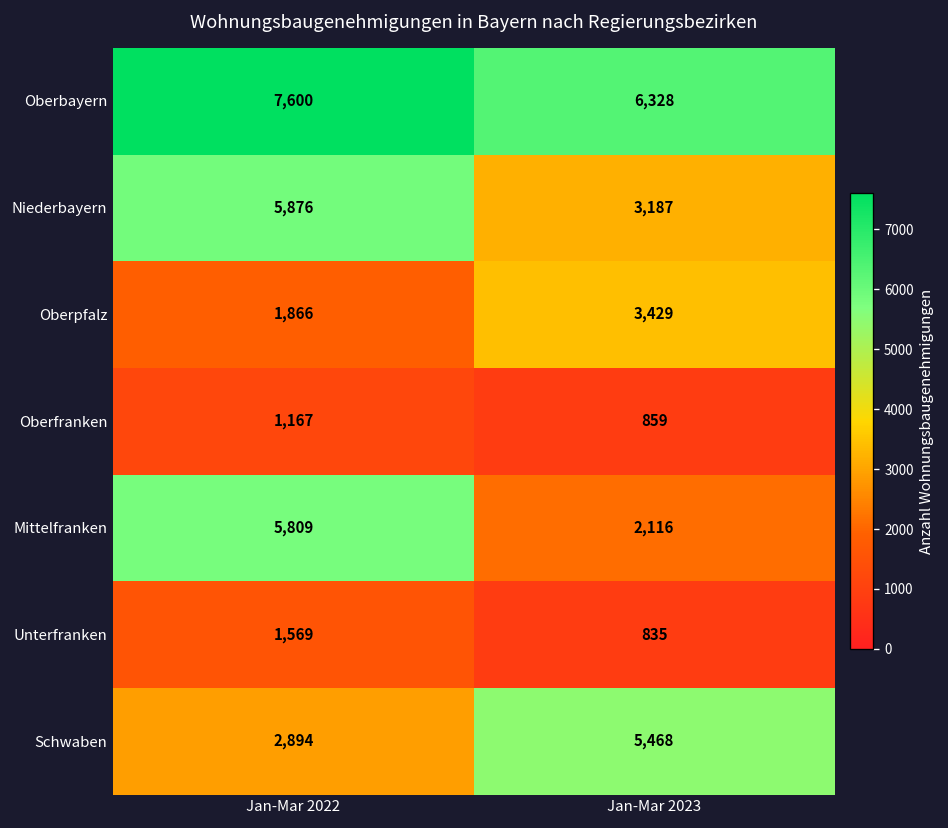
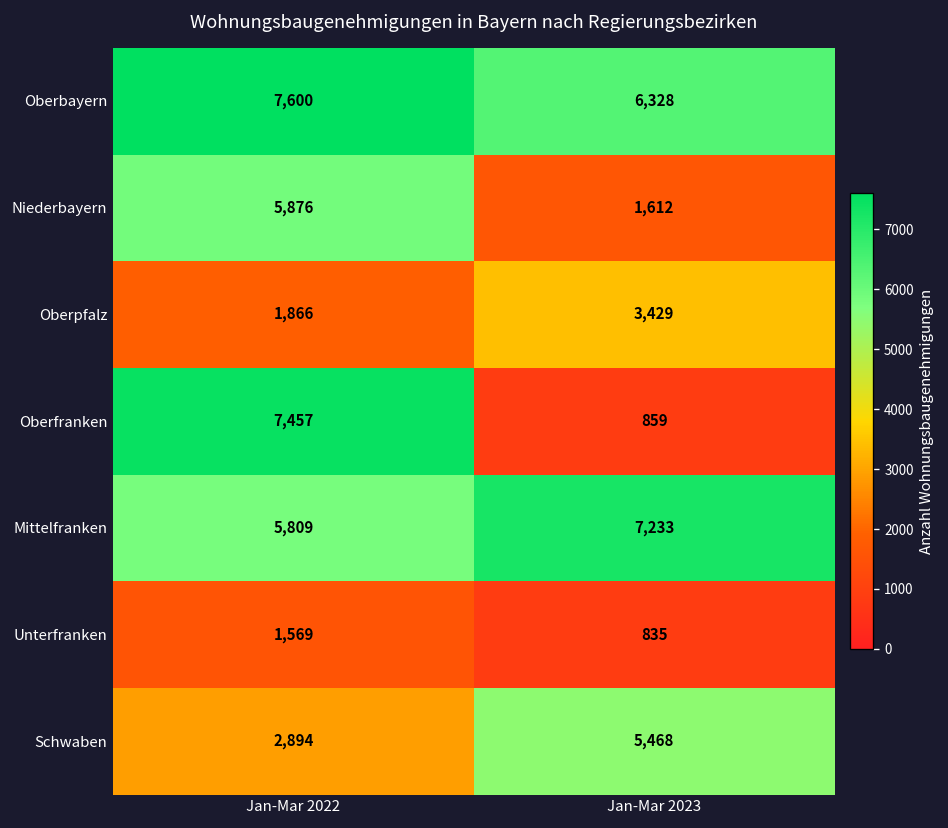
Niederbayern, Jan-Mar 2023: 3,187 -> 1,612
Oberfranken, Jan-Mar 2022: 1,167 -> 7,457
Mittelfranken, Jan-Mar 2023: 2,116 -> 7,233
